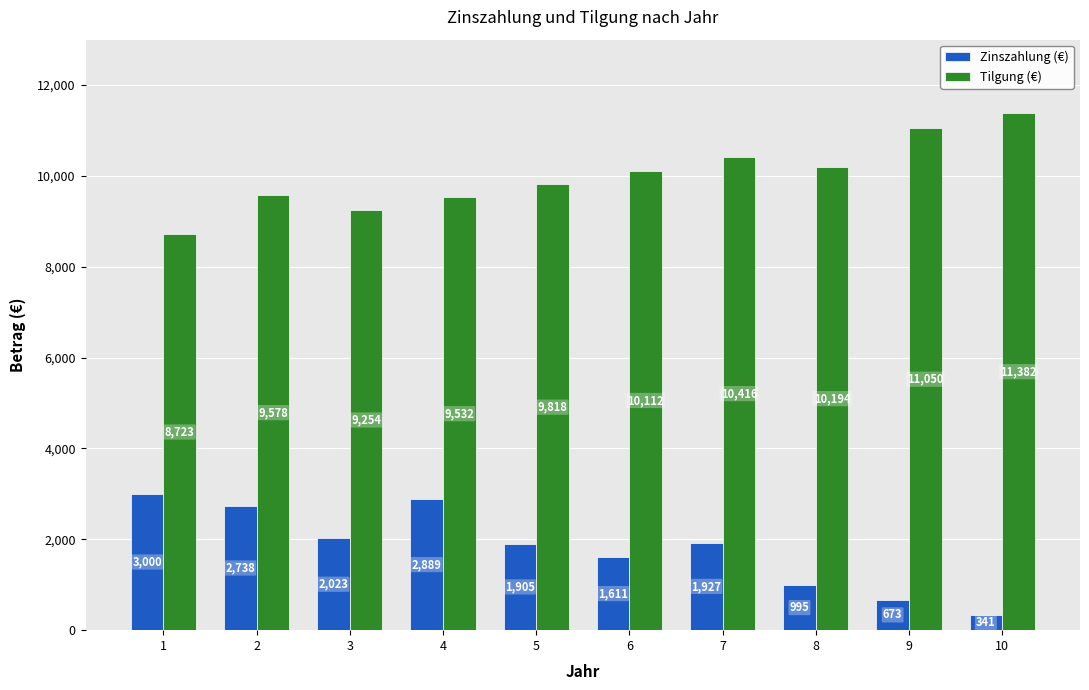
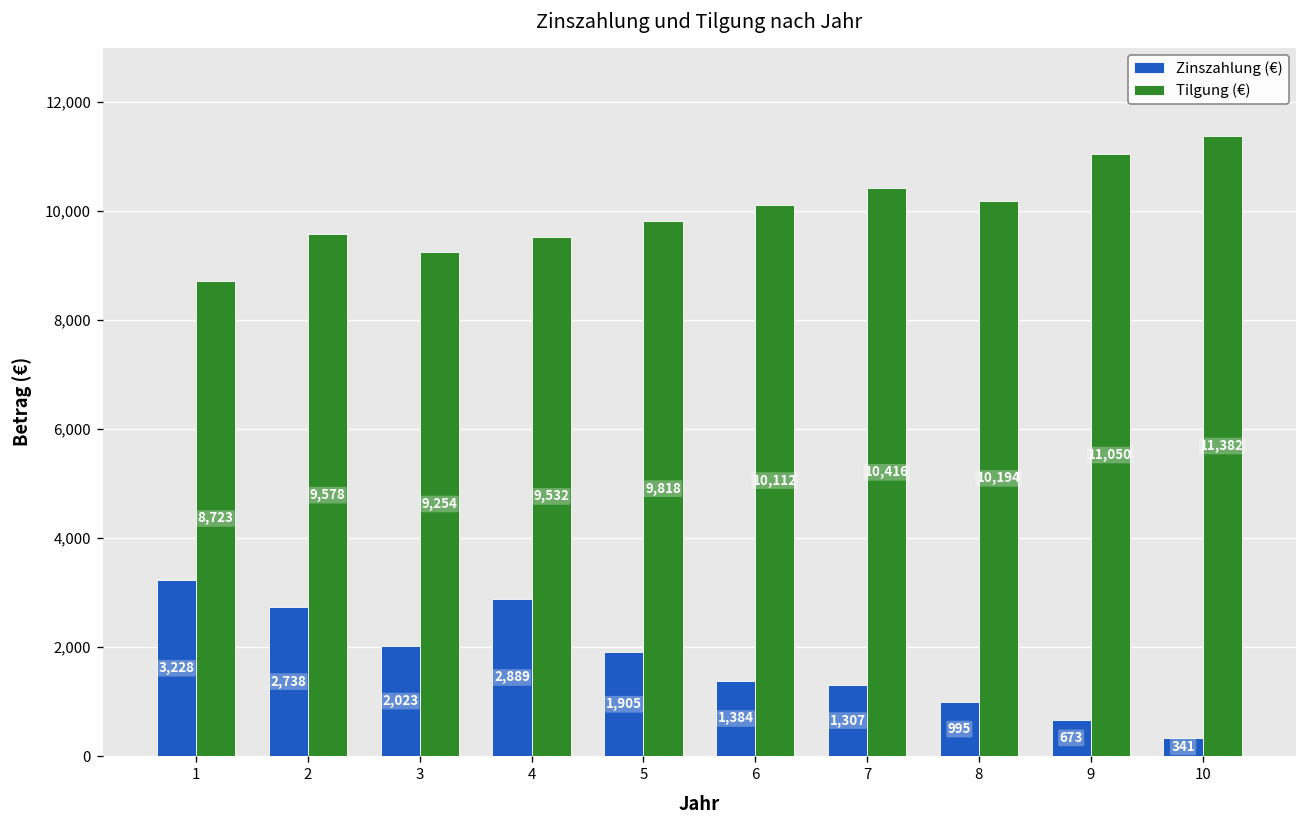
Zinszahlung (€), 1: 3,000 -> 3,228
Zinszahlung (€), 6: 1,611 -> 1,384
Zinszahlung (€), 7: 1,927 -> 1,307
